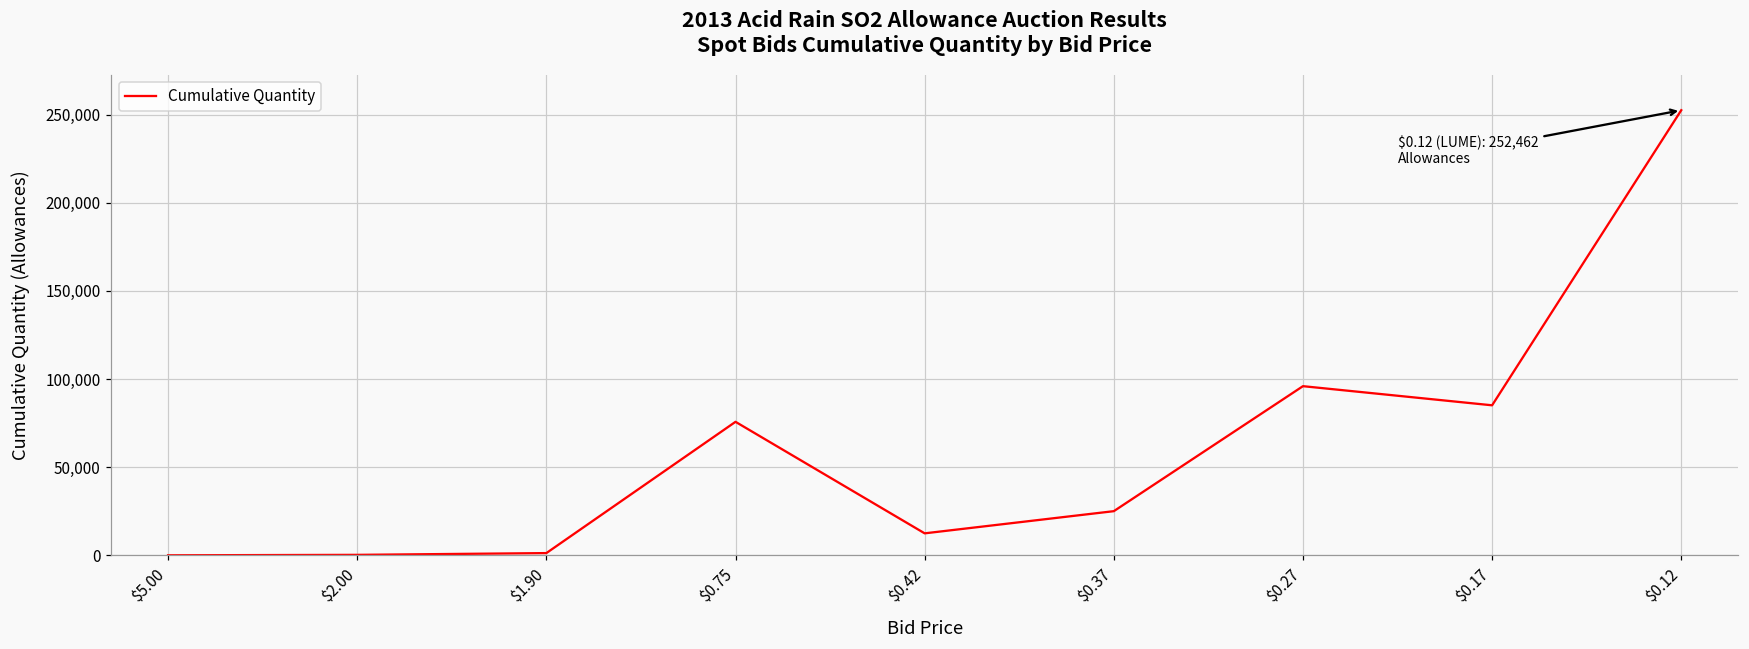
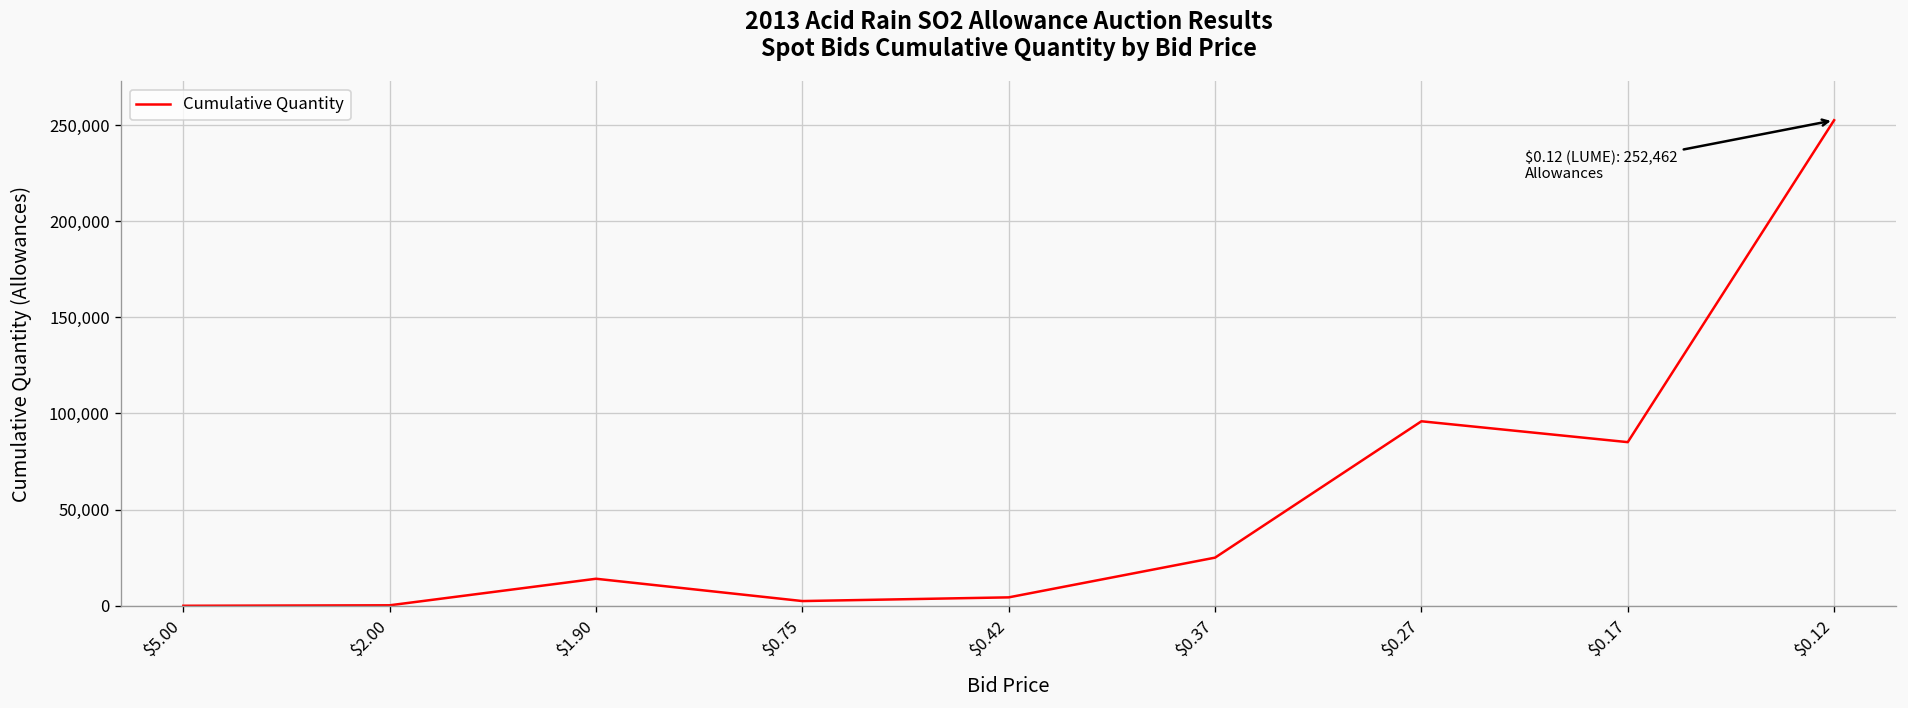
$1.90: 1,000 -> 14,000
$0.75: 76,000 -> 2,000
$0.42: 12,000 -> 4,000
